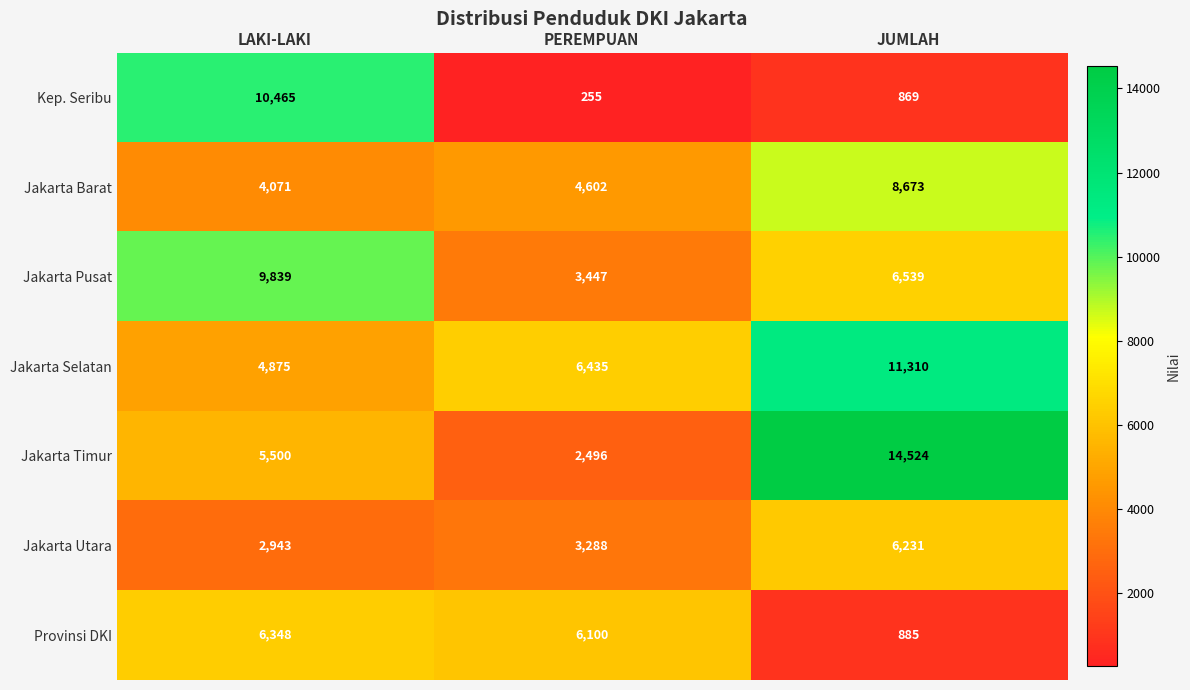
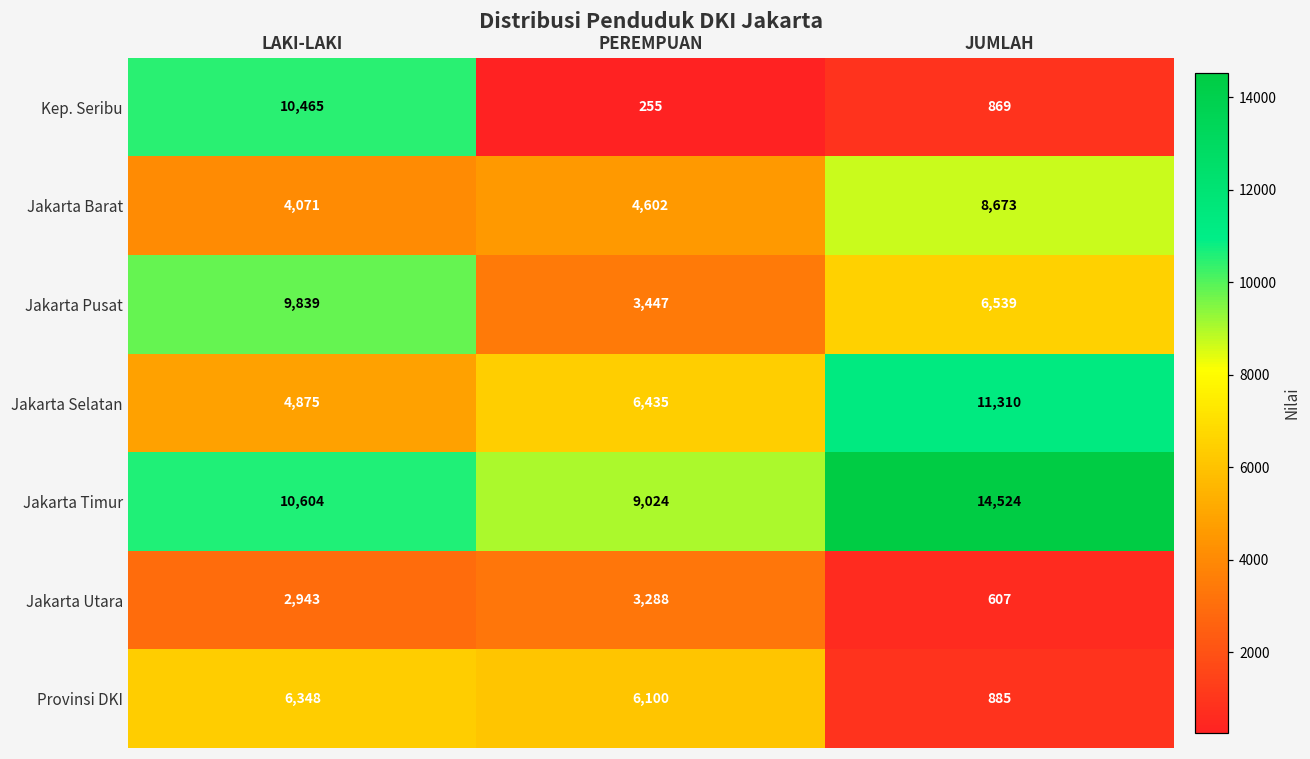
Jakarta Timur, LAKI-LAKI: 5,500 -> 10,604
Jakarta Timur, PEREMPUAN: 2,496 -> 9,024
Jakarta Utara, JUMLAH: 6,231 -> 607
